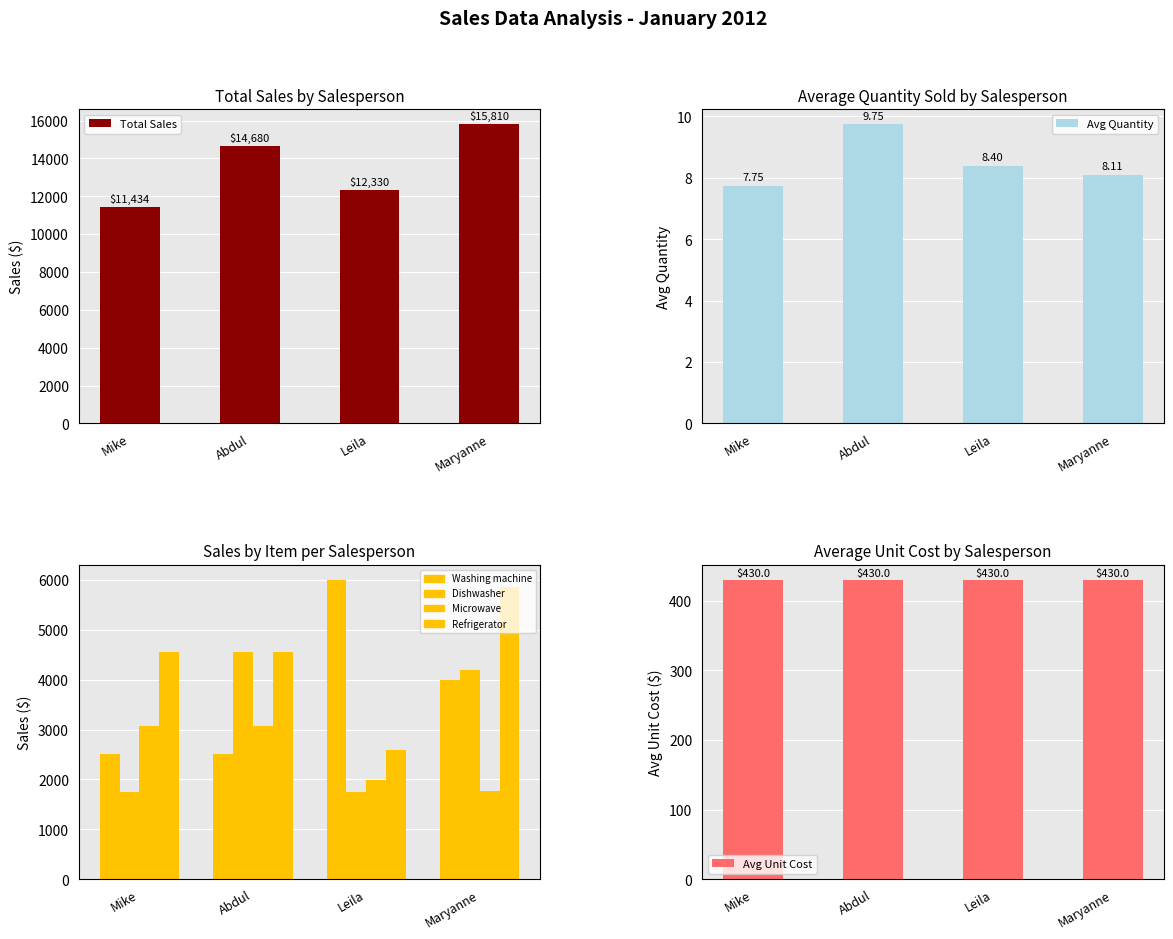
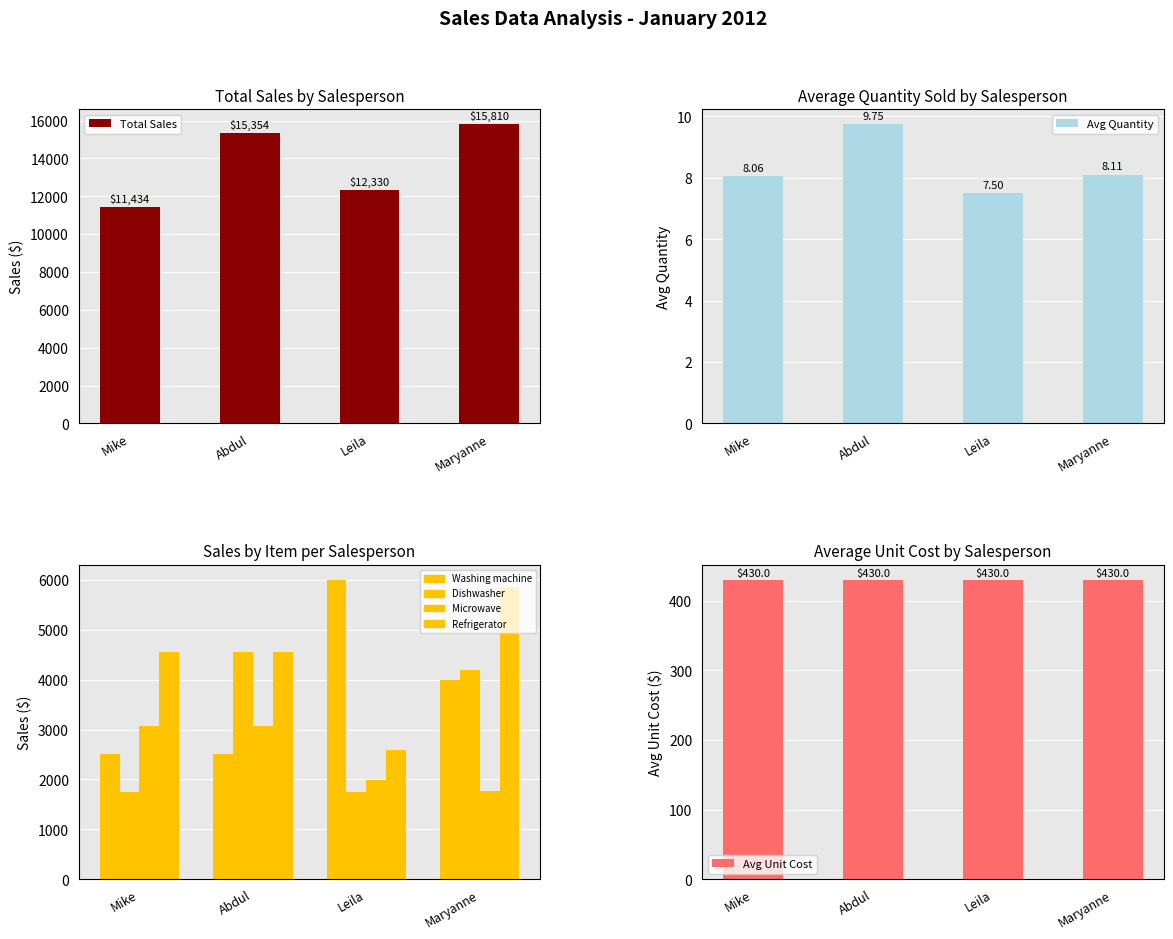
Total Sales by Salesperson, Abdul: $14,680 -> $15,354
Average Quantity Sold by Salesperson, Mike: 7.75 -> 8.06
Average Quantity Sold by Salesperson, Leila: 8.40 -> 7.50
